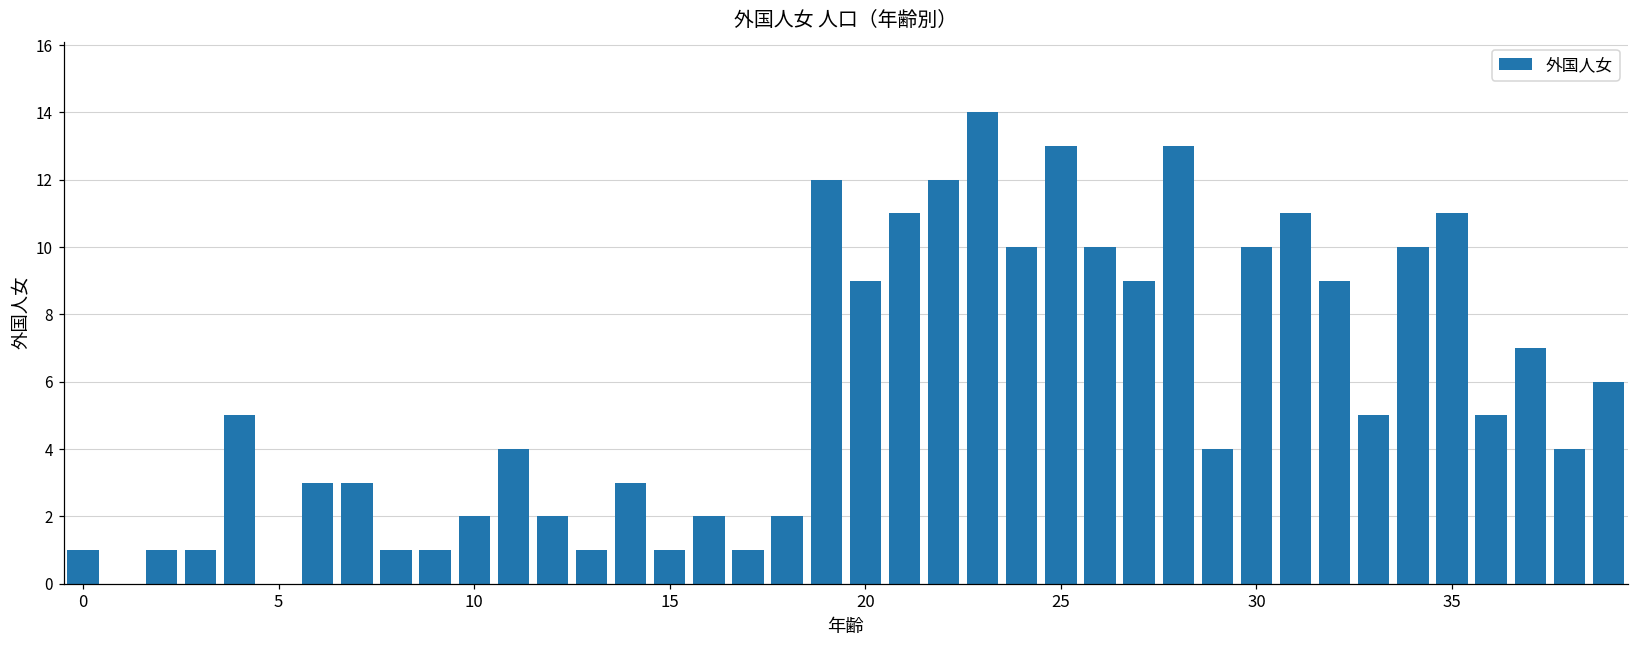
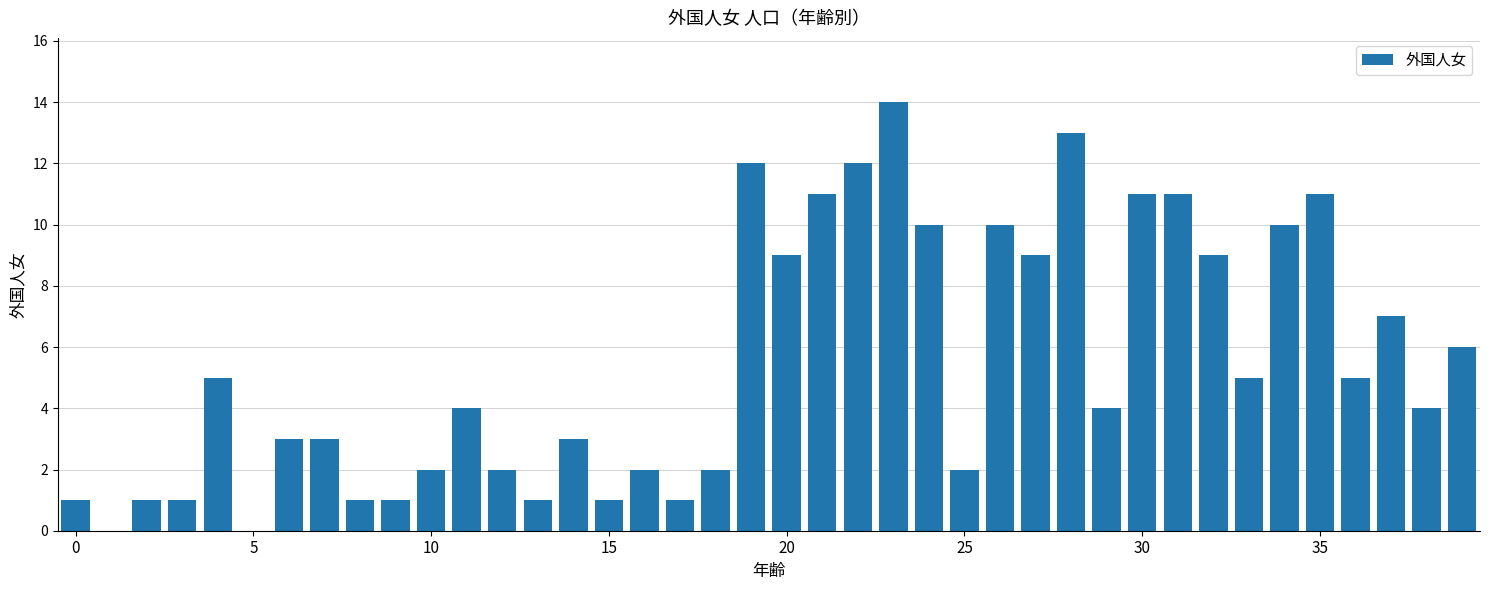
25: 13 -> 2
30: 10 -> 11
